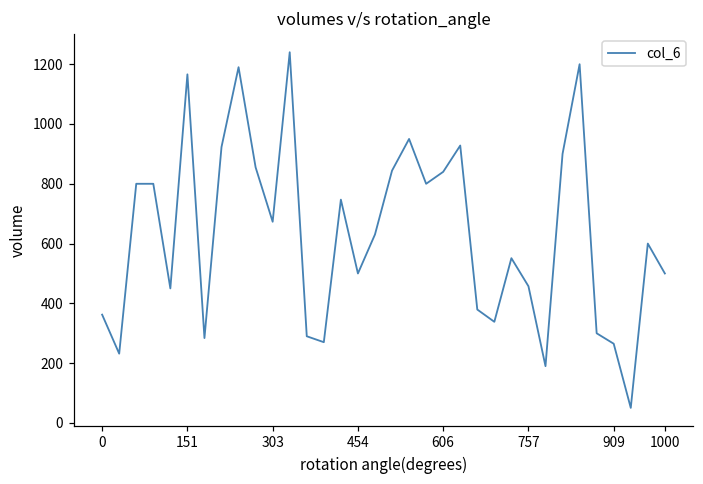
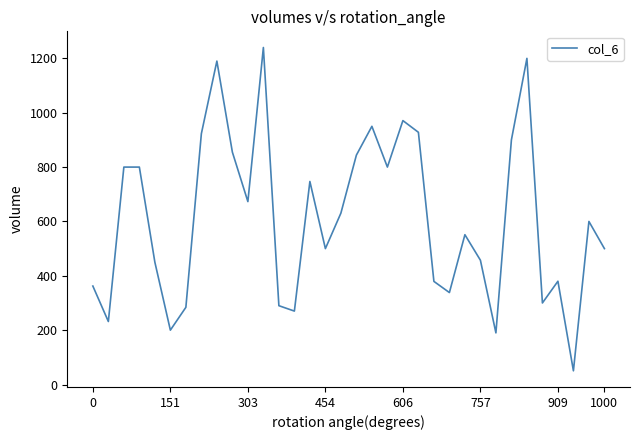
151: 1170 -> 200
606: 840 -> 970
909: 270 -> 380
